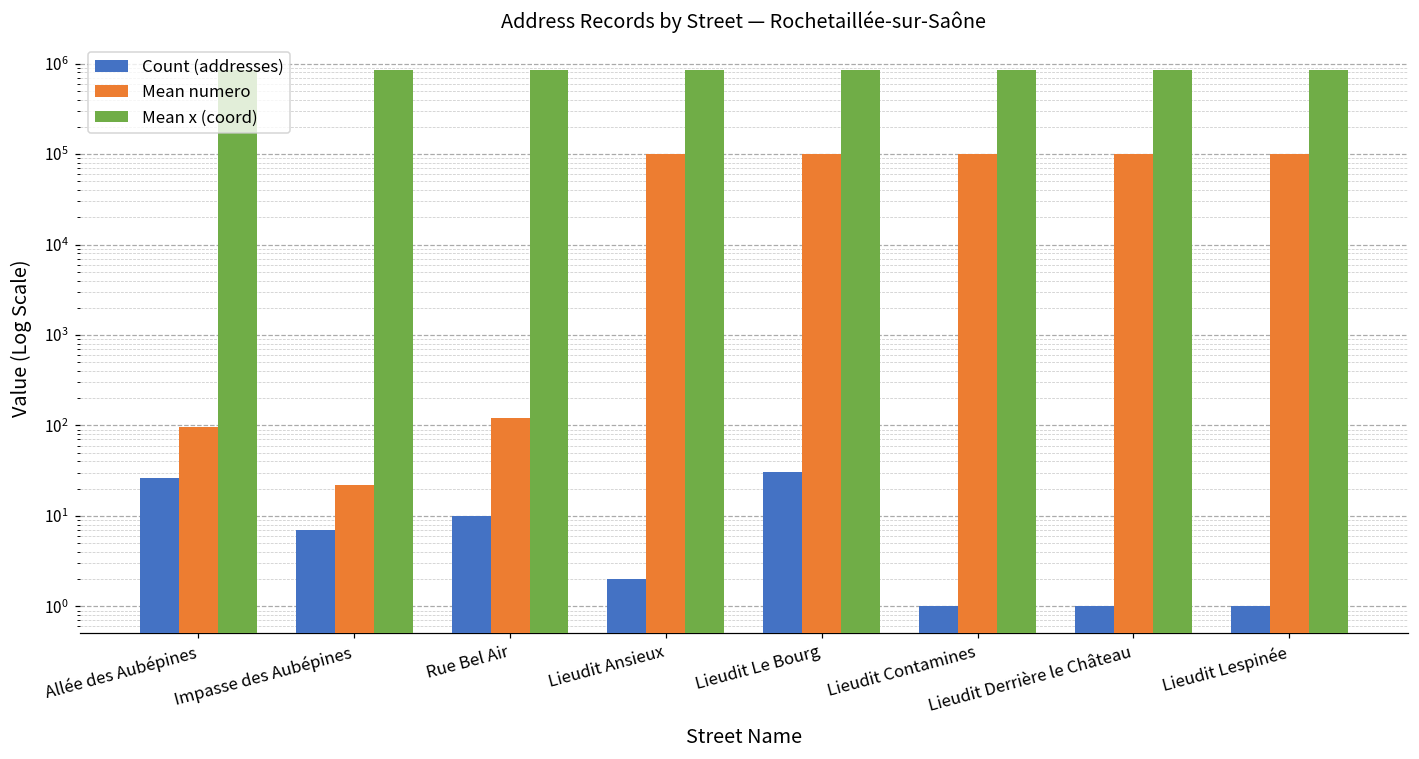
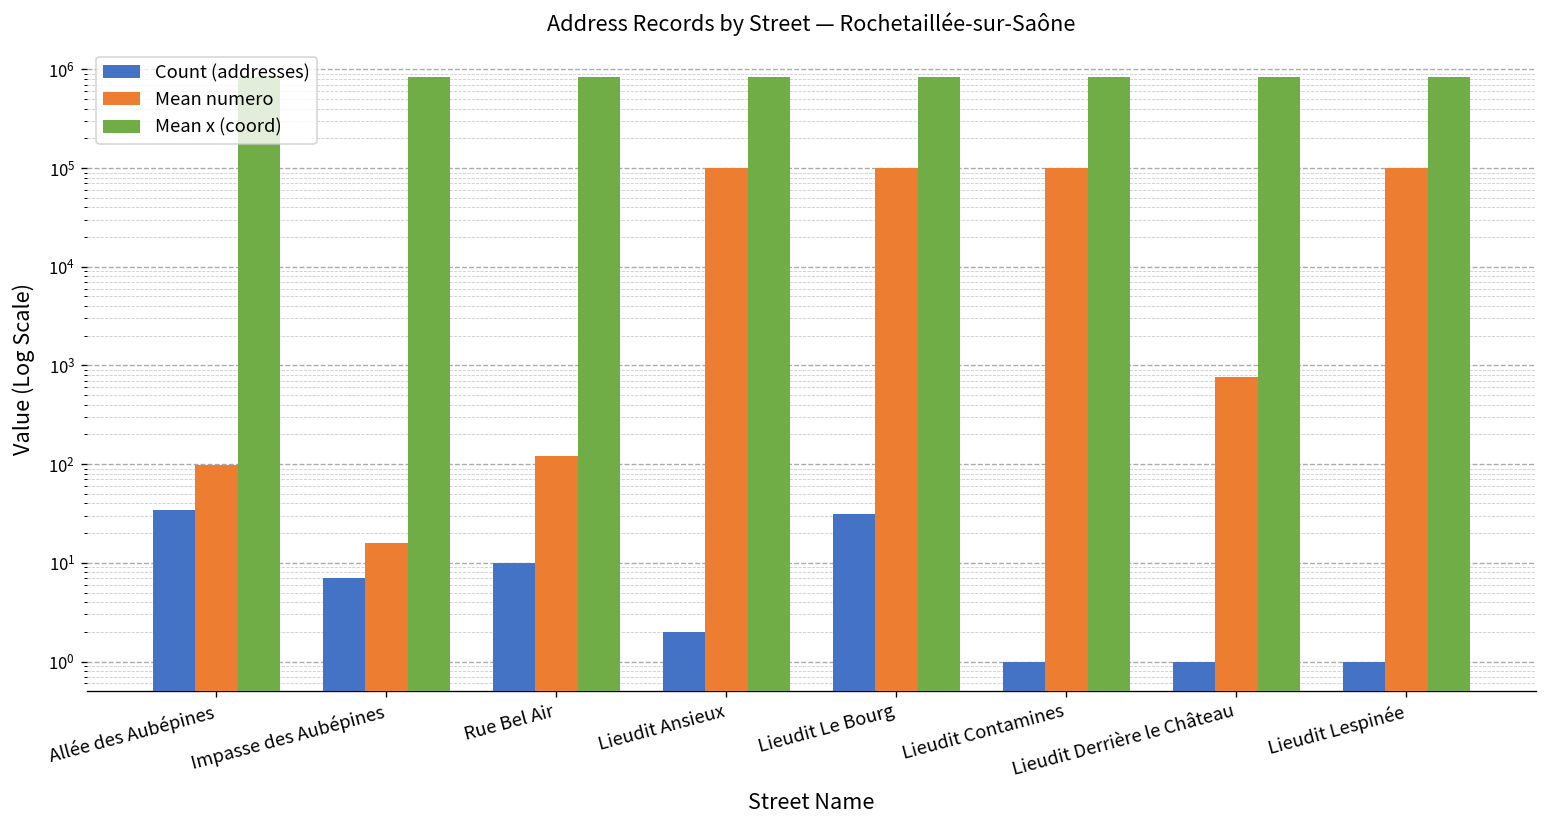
Count (addresses), Allée des Aubépines: 26 -> 34
Mean numero, Impasse des Aubépines: 22 -> 16
Mean numero, Lieudit Derrière le Château: 100000 -> 800
